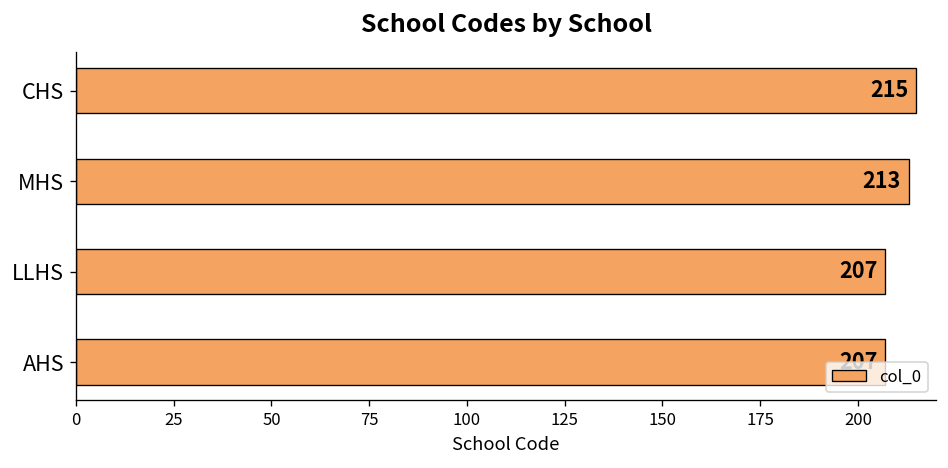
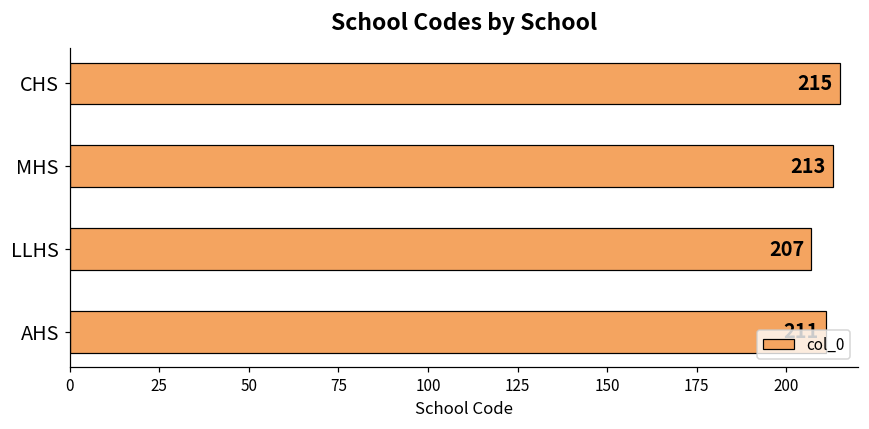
AHS: 207 -> 211
